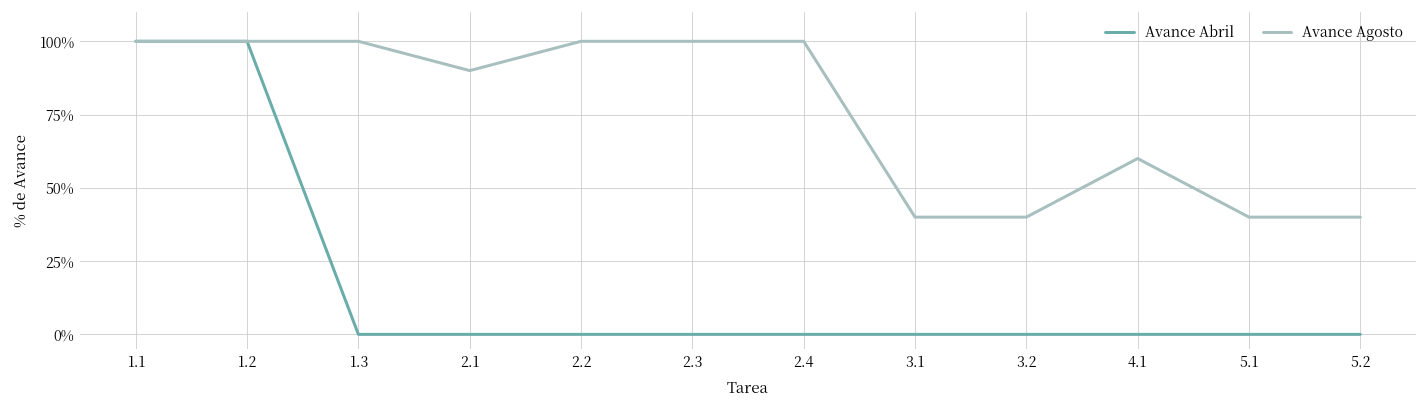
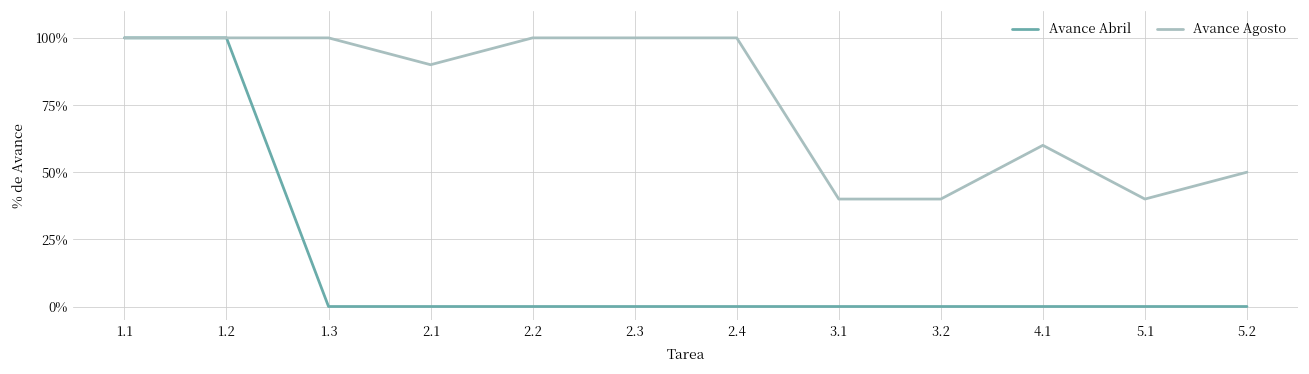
Avance Agosto, 5.2: 40% -> 50%
